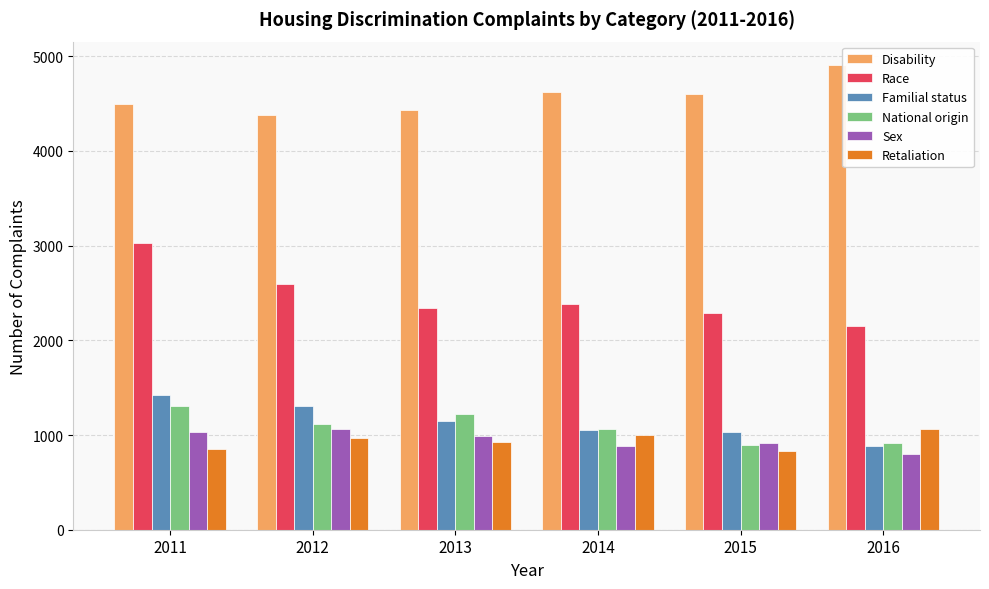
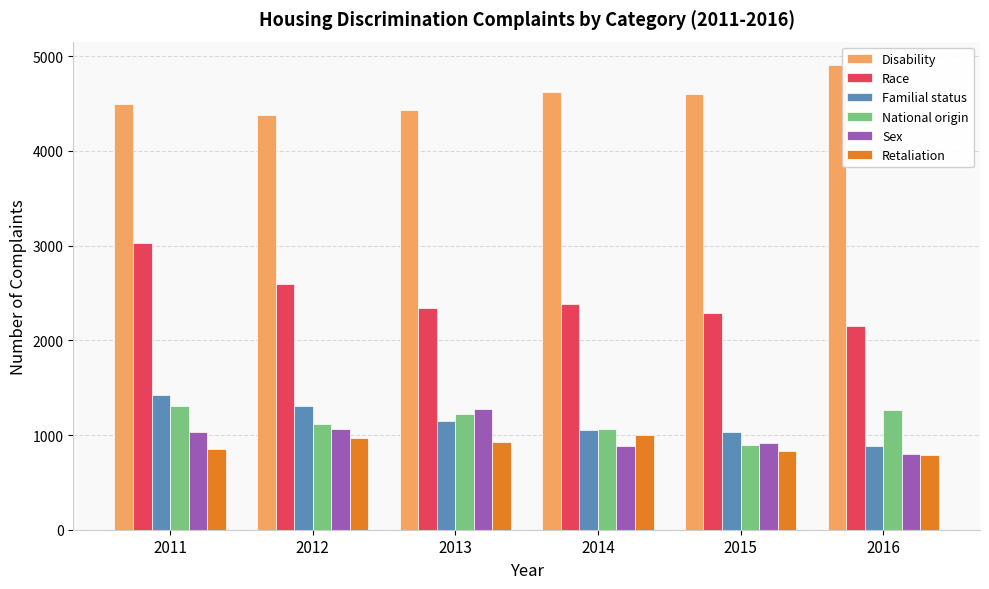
Sex, 2013: 1000 -> 1300
National origin, 2016: 900 -> 1300
Retaliation, 2016: 1100 -> 800
